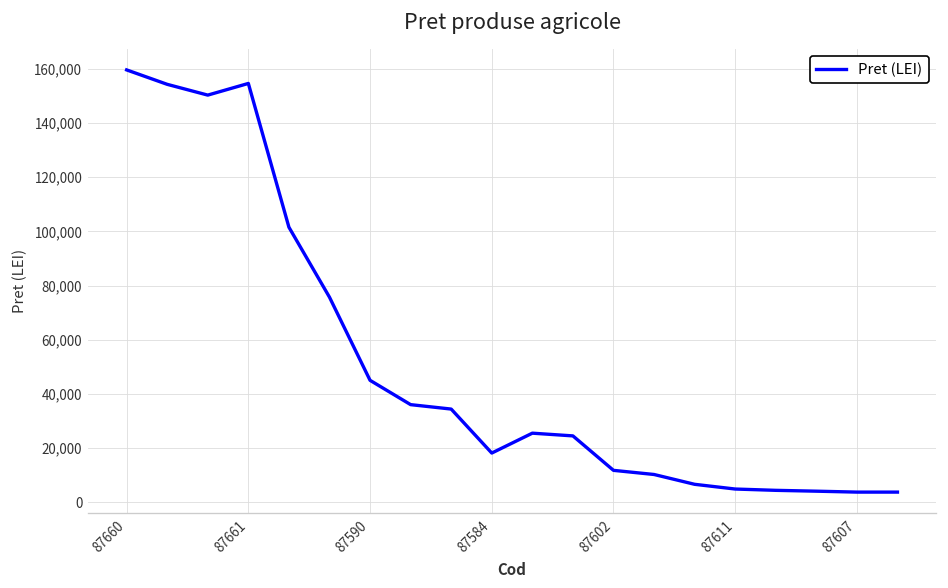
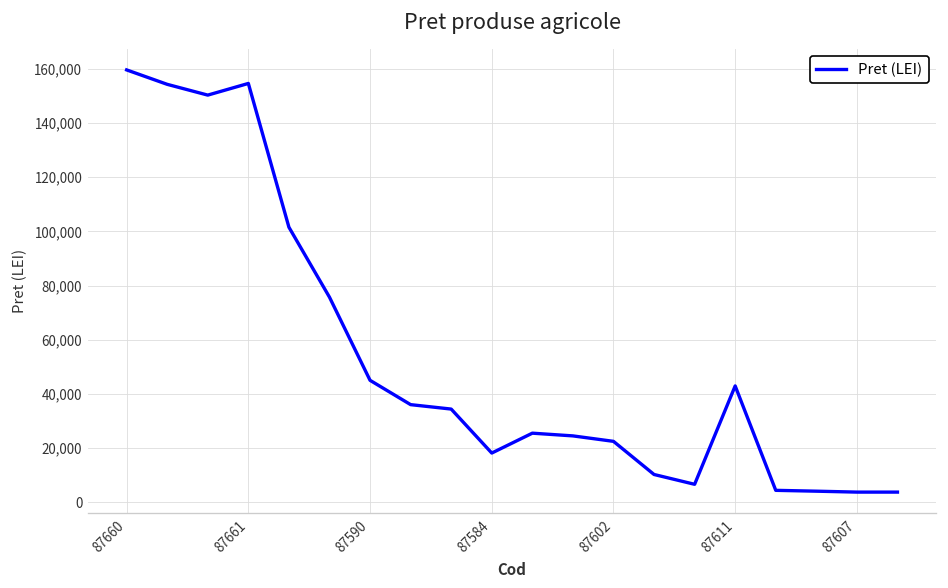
87602: 12,000 -> 23,000
87611: 5,000 -> 43,000
